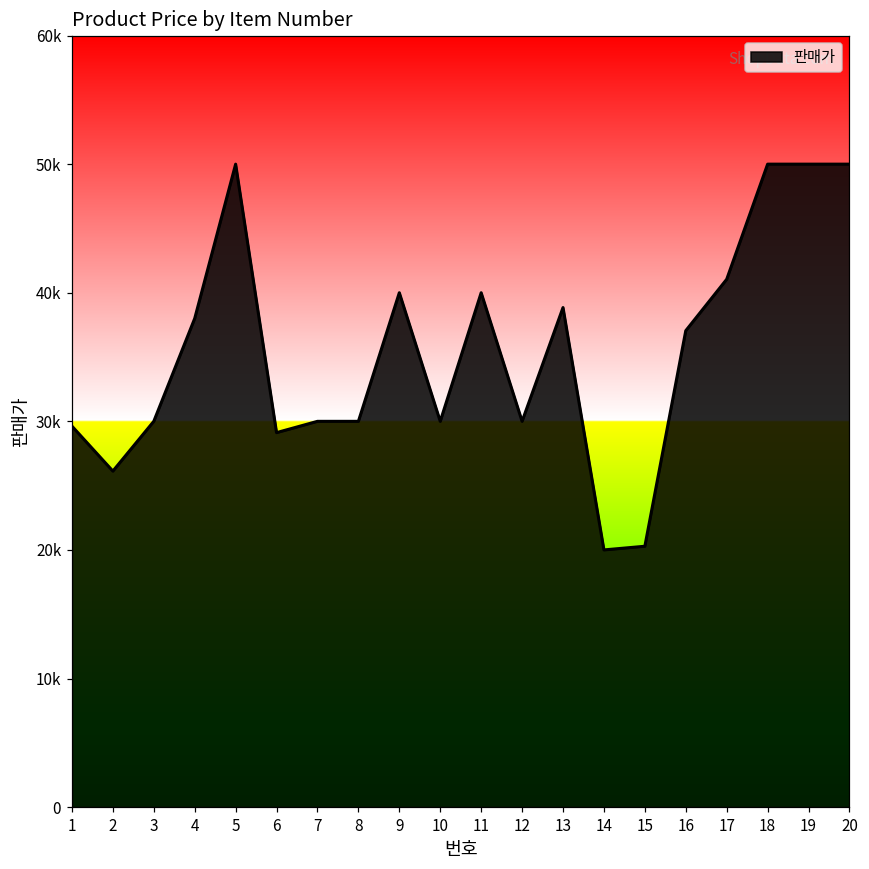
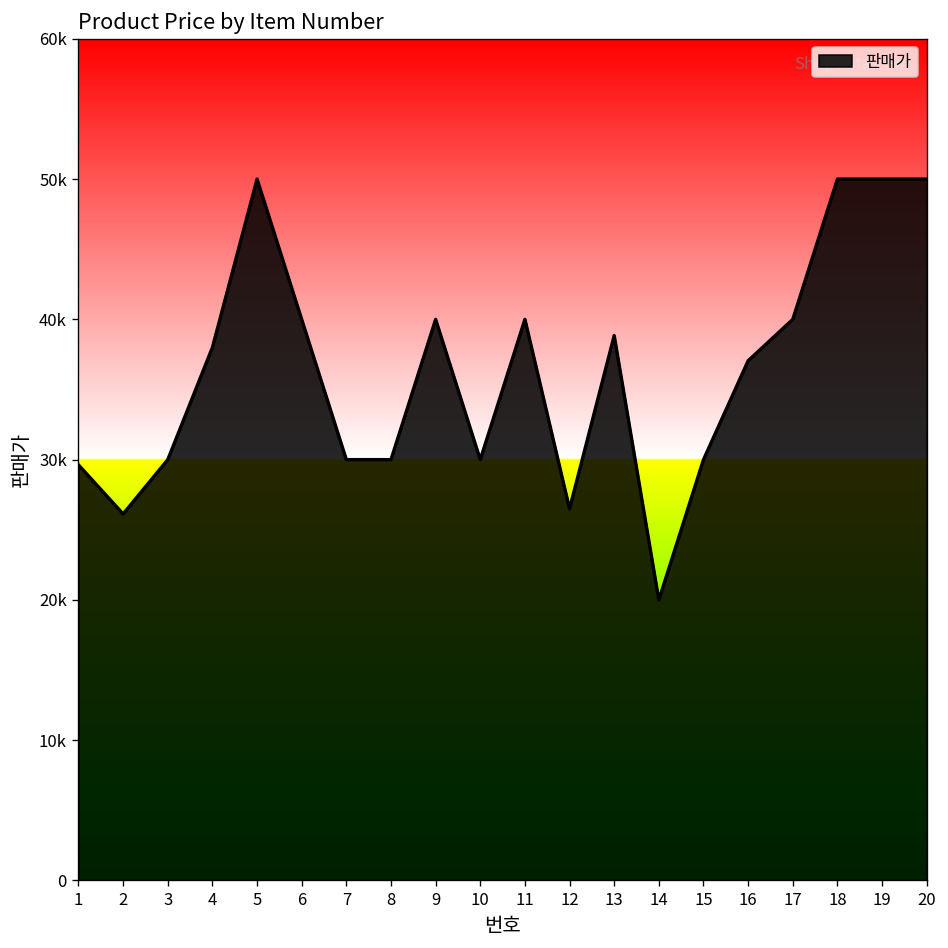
6: 29100 -> 40000
12: 30000 -> 26500
15: 20300 -> 30000
17: 41000 -> 40000
